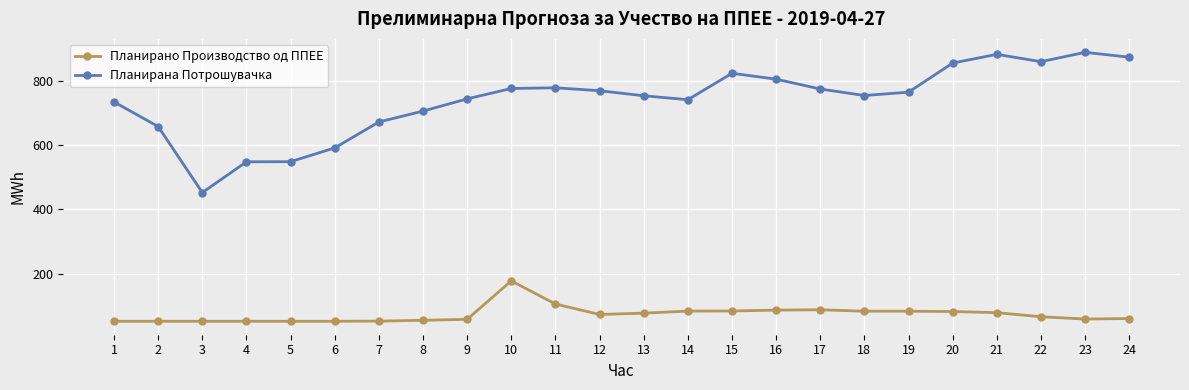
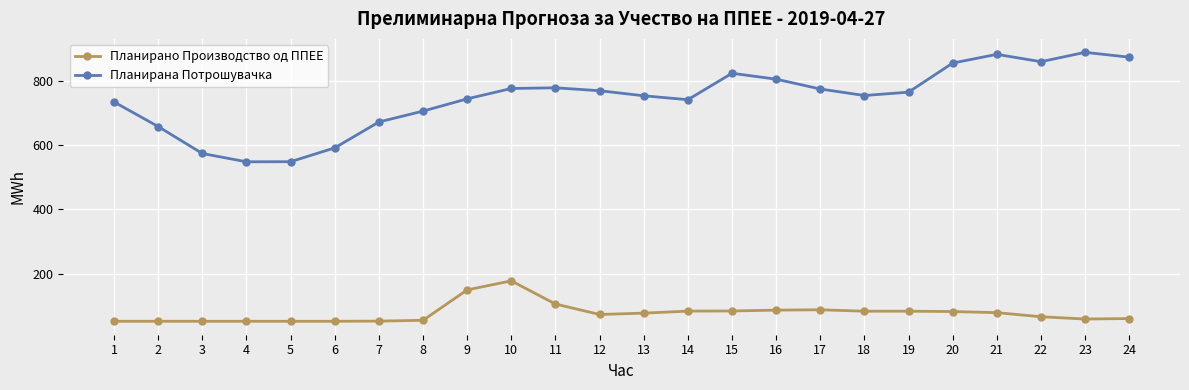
Планирана Потрошувачка, 3: 450 -> 570
Планирано Производство од ППЕЕ, 9: 60 -> 150
